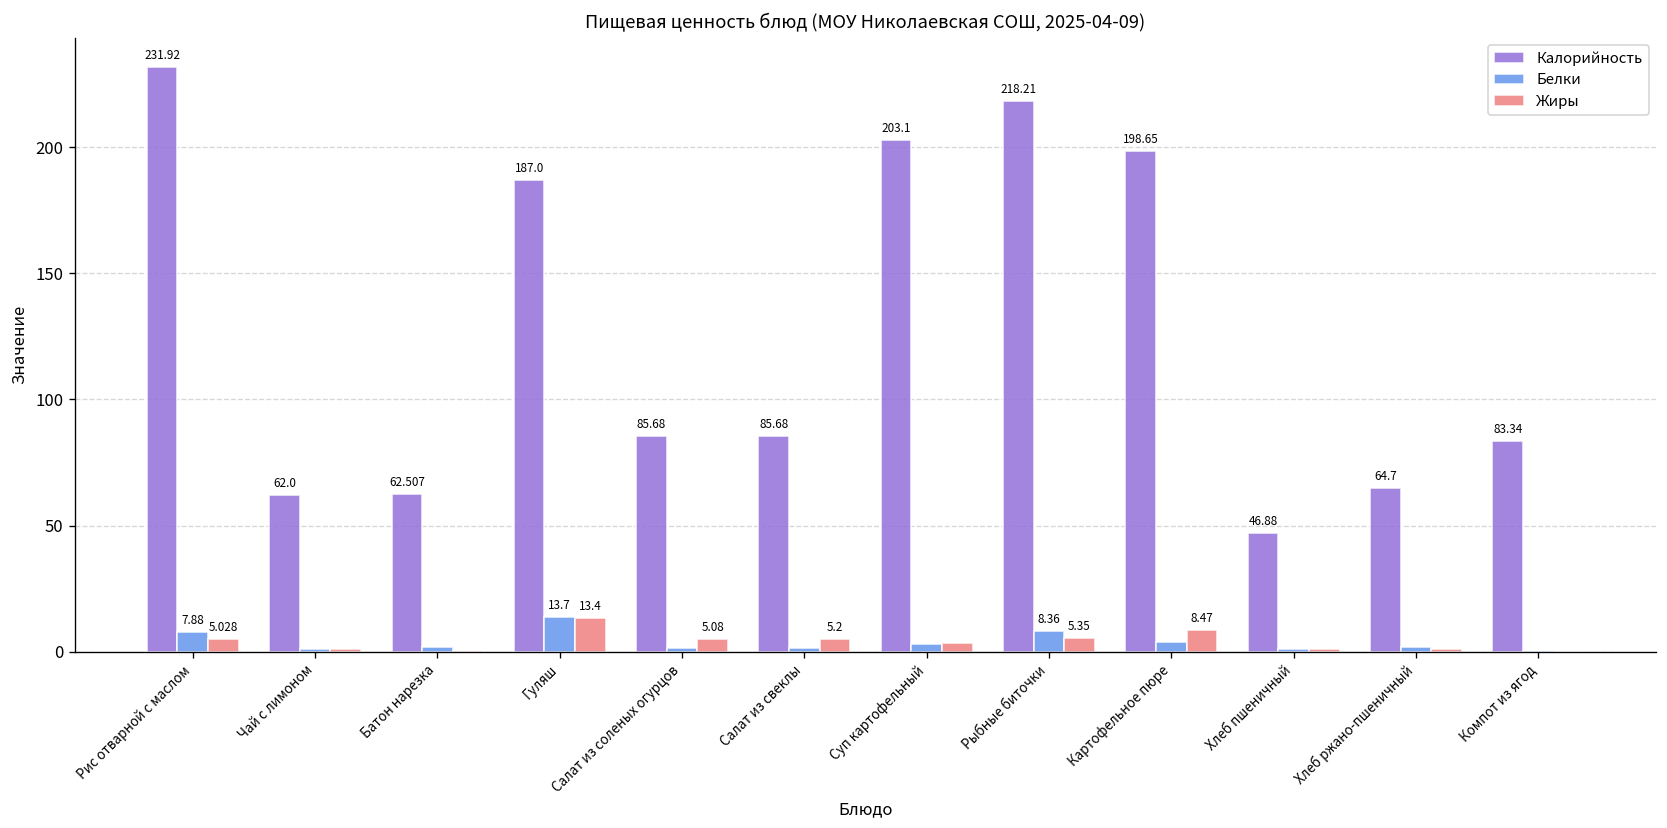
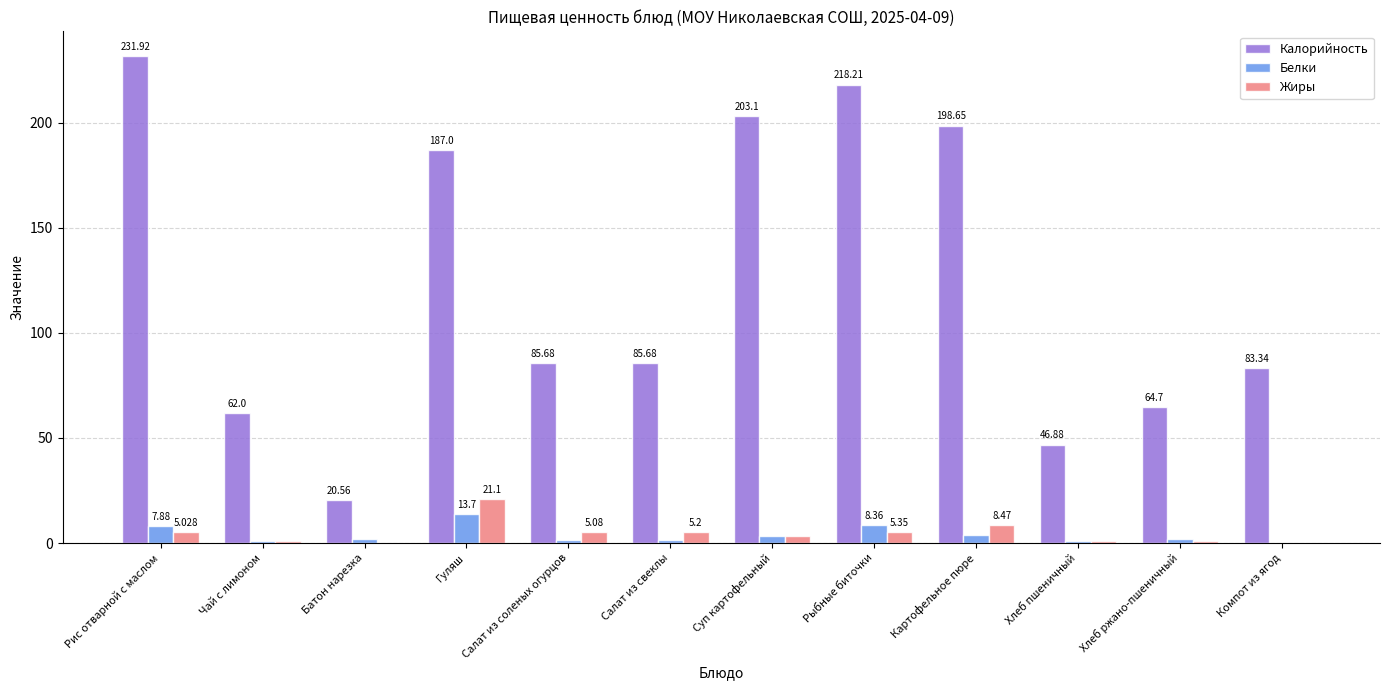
Калорийность, Батон нарезка: 62.507 -> 20.56
Жиры, Гуляш: 13.4 -> 21.1
